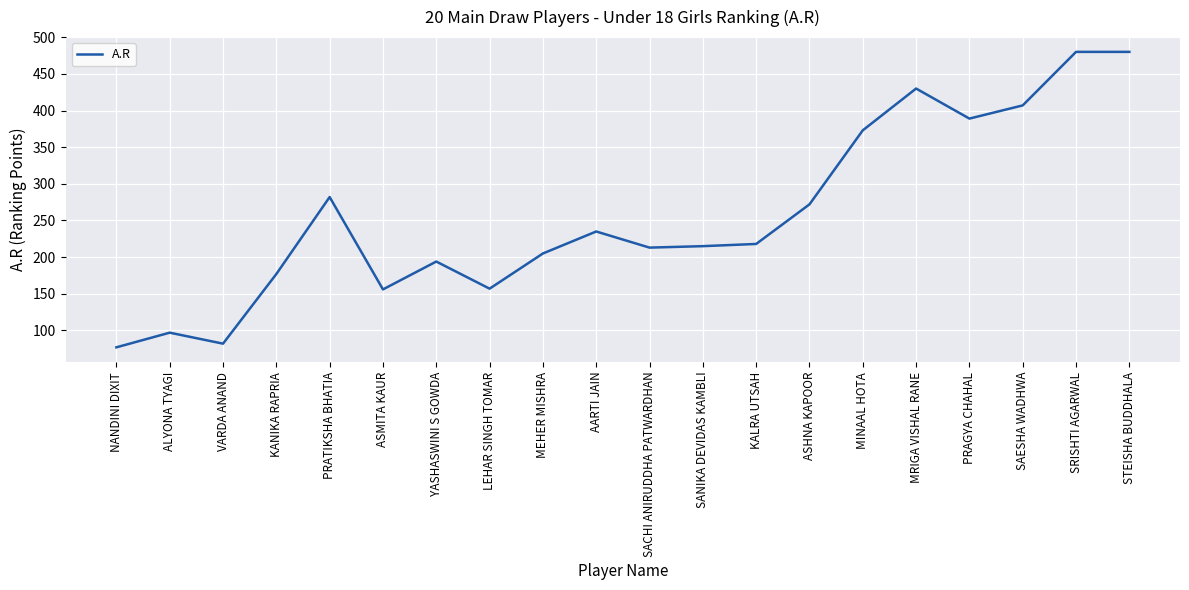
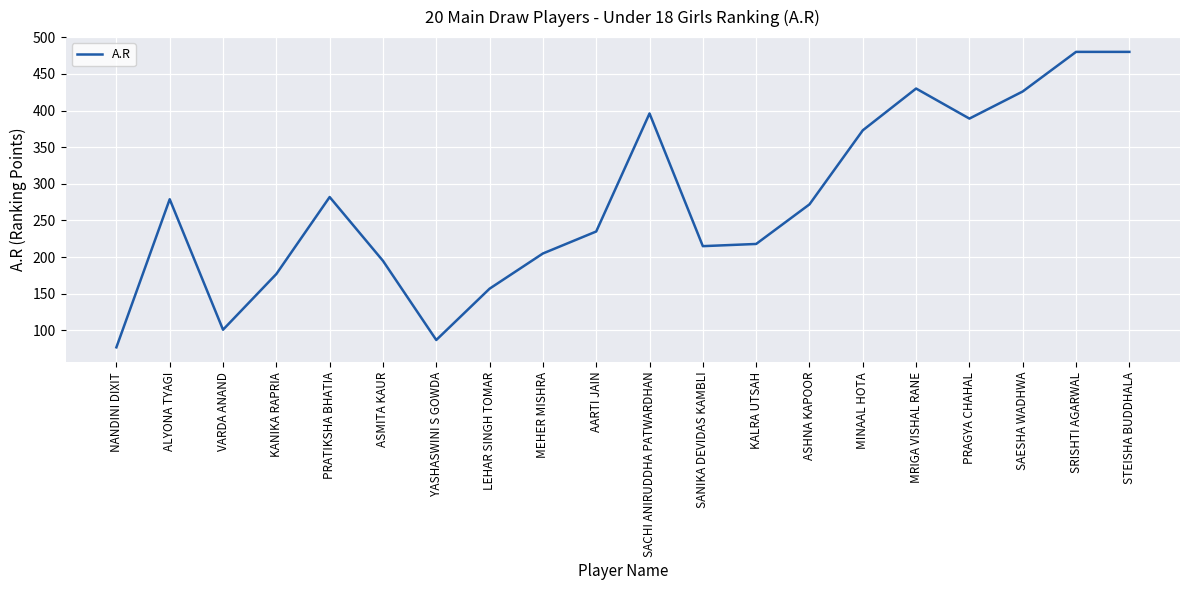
ALYONA TYAGI: 100 -> 280
VARDA ANAND: 80 -> 100
ASMITA KAUR: 160 -> 200
YASHASWINI S GOWDA: 190 -> 90
SACHI ANIRUDDHA PATWARDHAN: 210 -> 400
SAESHA WADHWA: 410 -> 430
